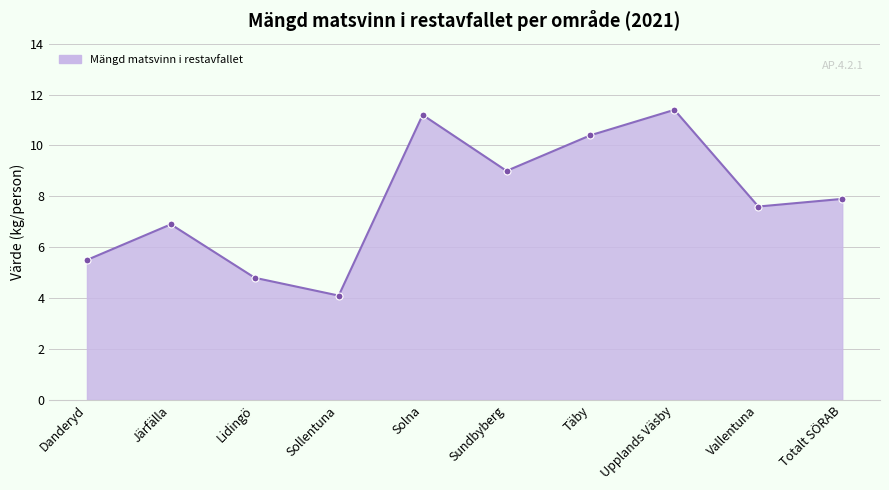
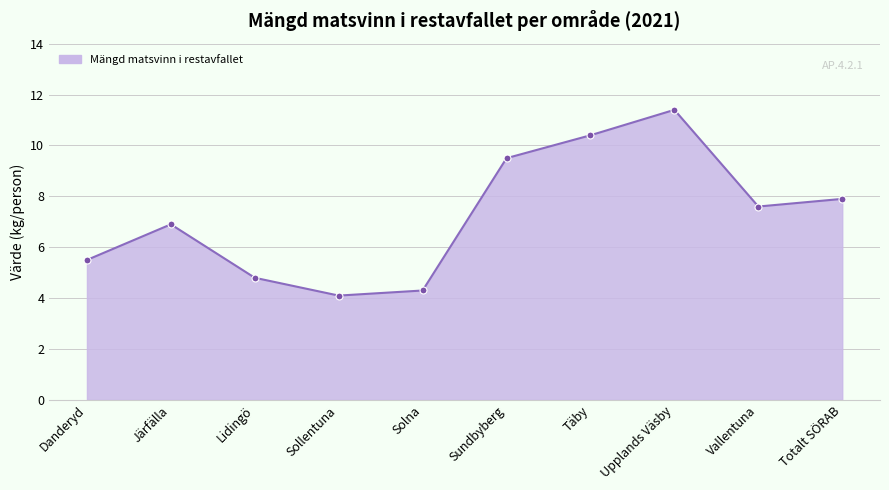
Solna: 11.2 -> 4.3
Sundbyberg: 9.0 -> 9.5
